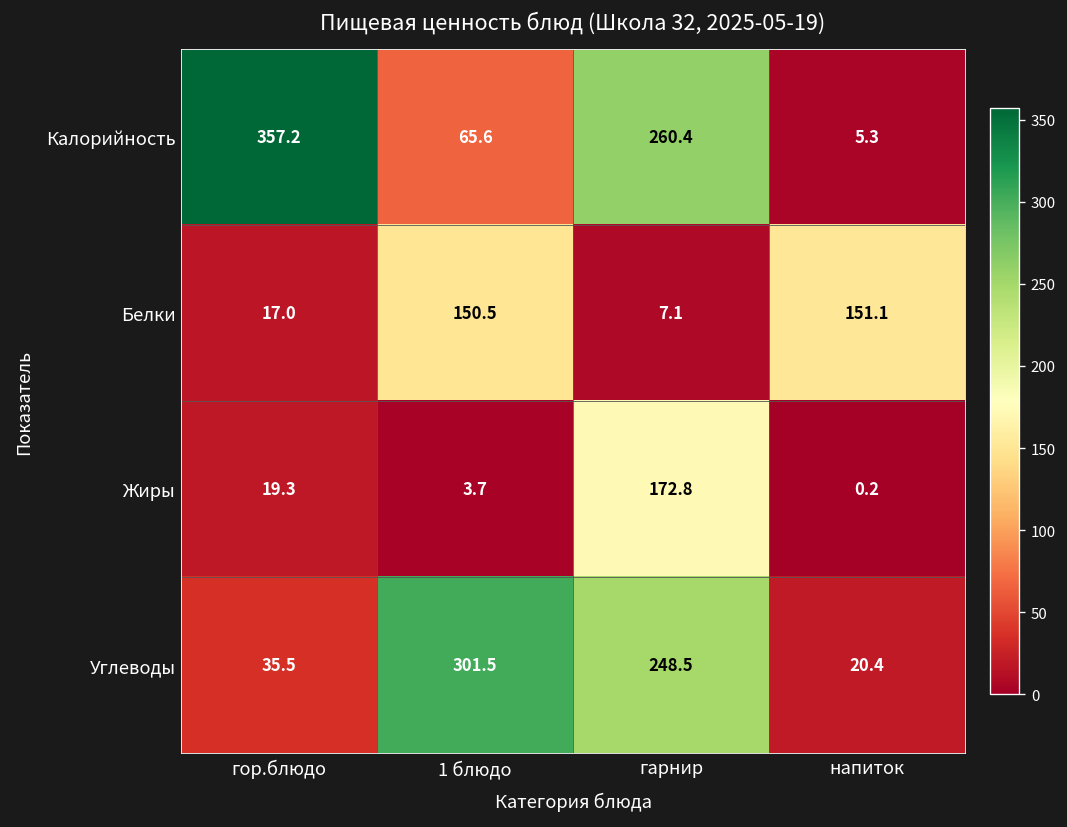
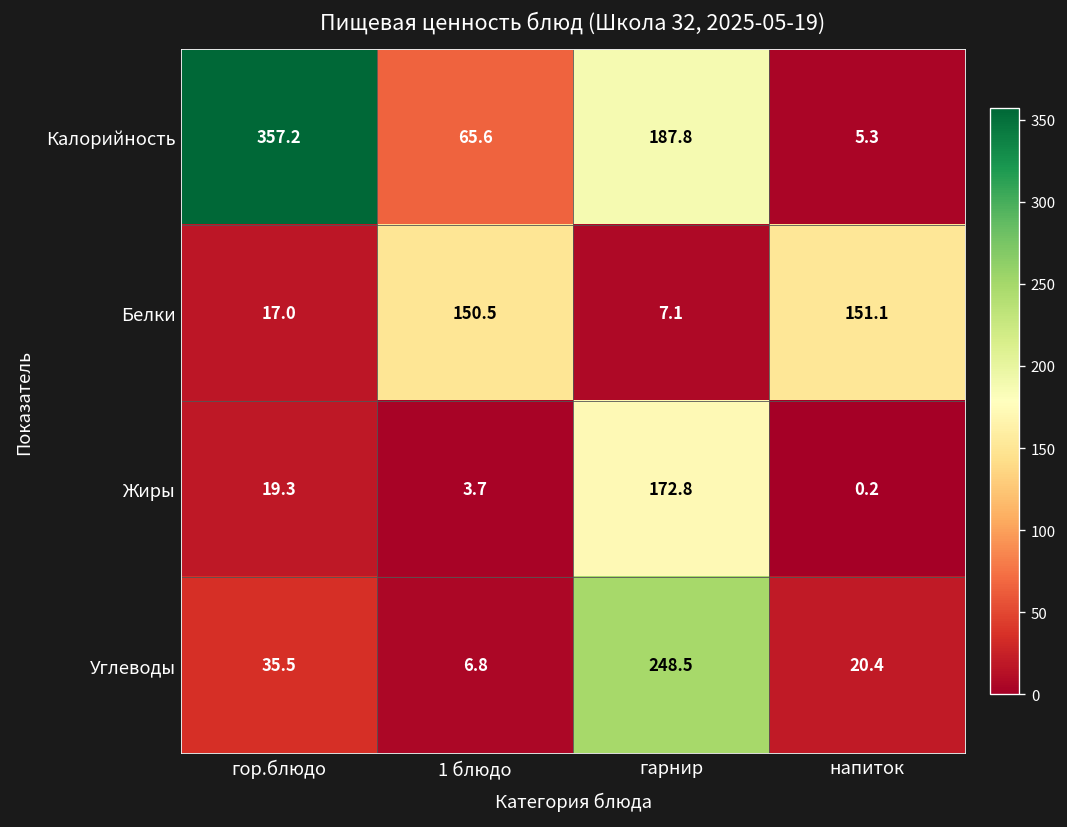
Калорийность, гарнир: 260.4 -> 187.8
Углеводы, 1 блюдо: 301.5 -> 6.8
